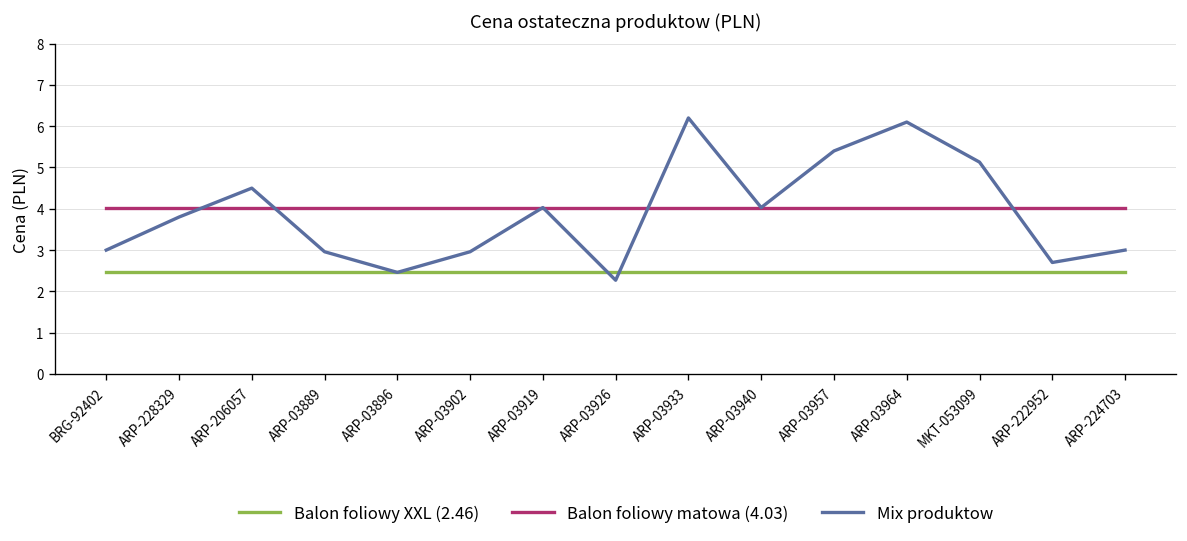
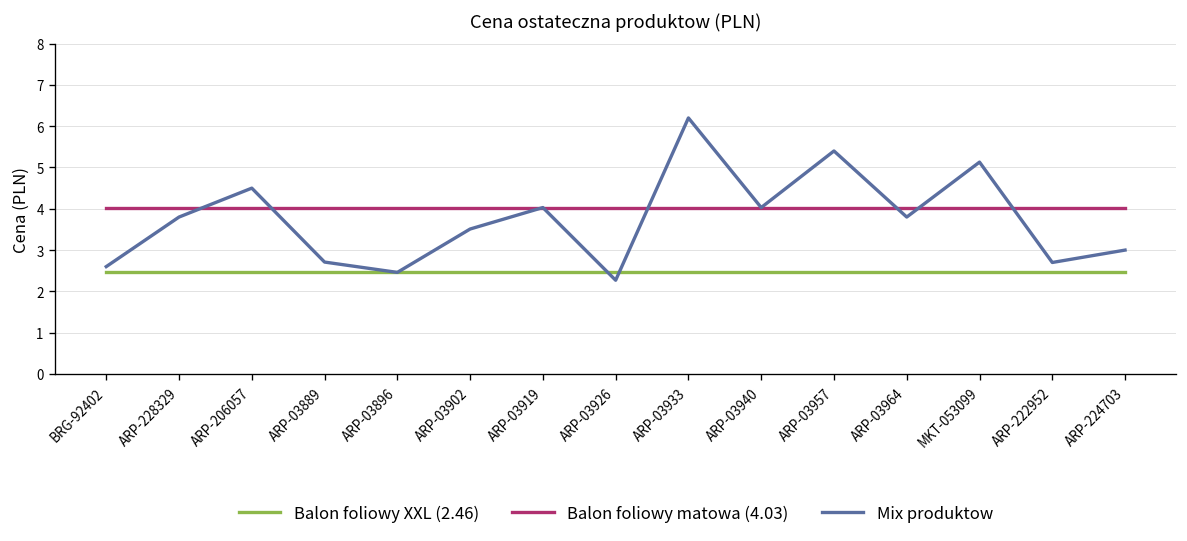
Mix produktow, BRG-92402: 3.0 -> 2.6
Mix produktow, ARP-03889: 3.0 -> 2.7
Mix produktow, ARP-03902: 3.0 -> 3.5
Mix produktow, ARP-03964: 6.1 -> 3.8
